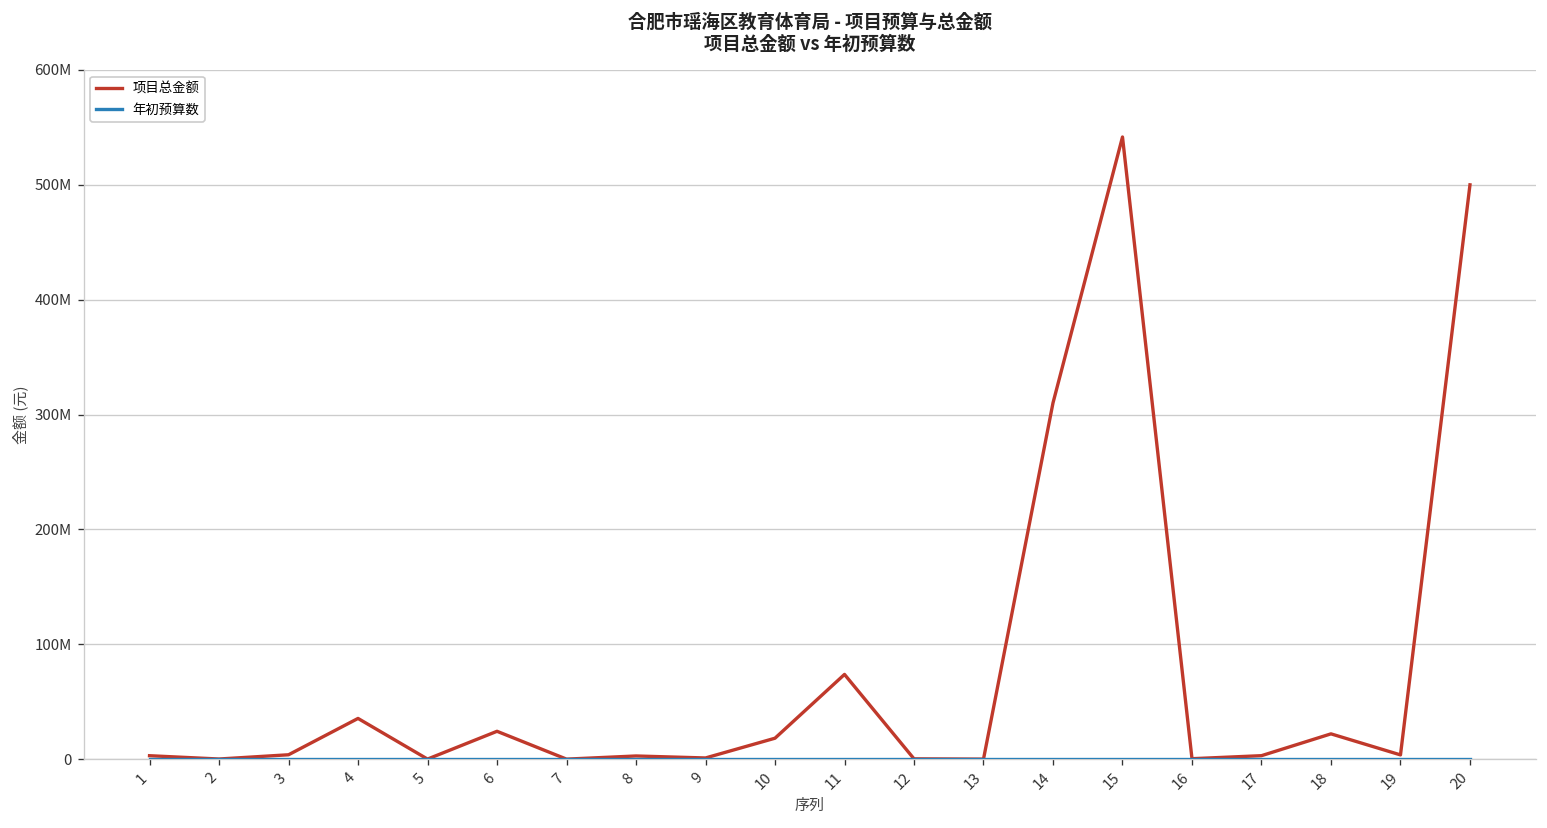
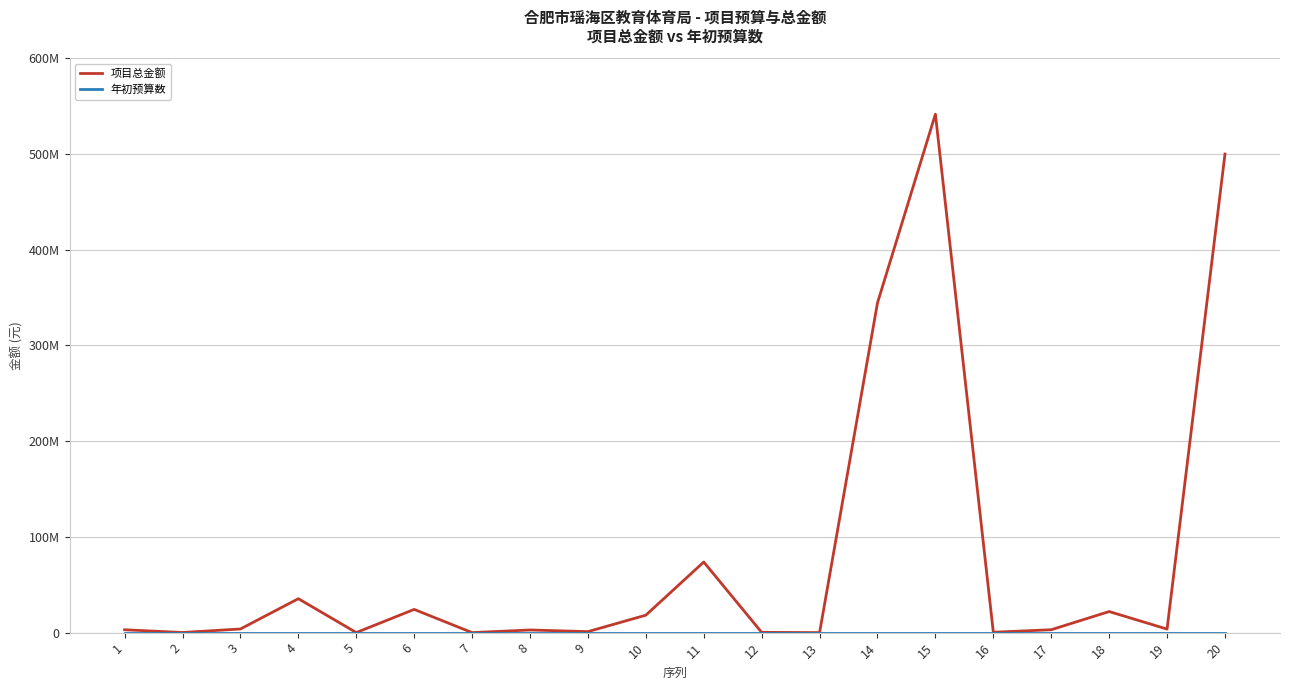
项目总金额, 14: 310000000 -> 340000000
